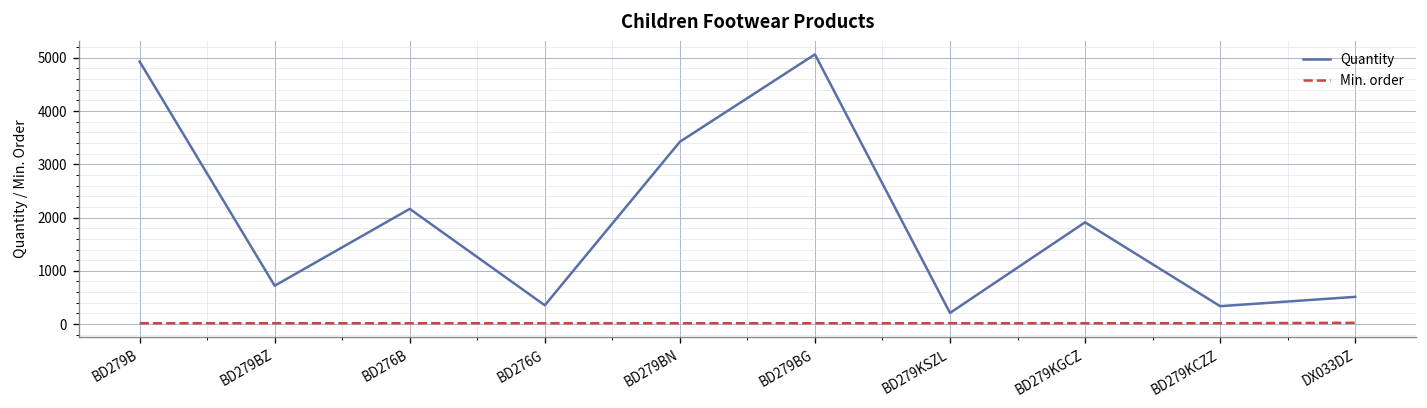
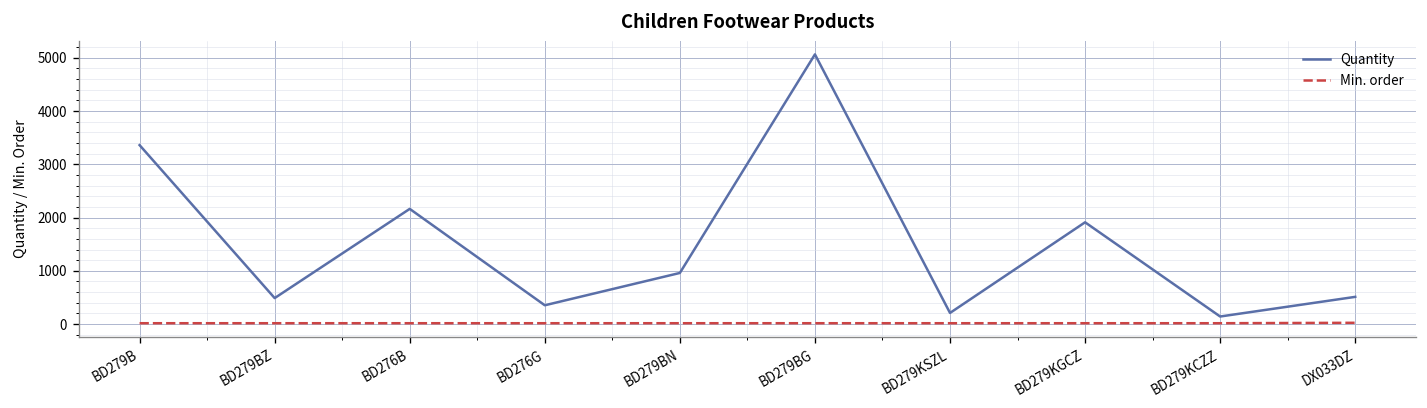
Quantity, BD279B: 4900 -> 3400
Quantity, BD279BZ: 700 -> 500
Quantity, BD279BN: 3400 -> 1000
Quantity, BD279KCZZ: 300 -> 100
